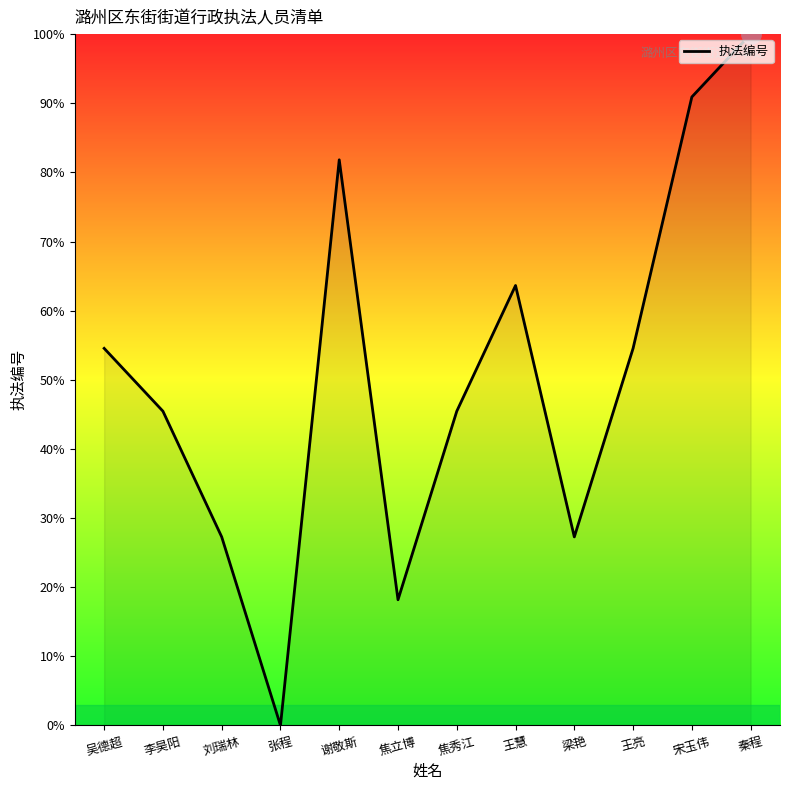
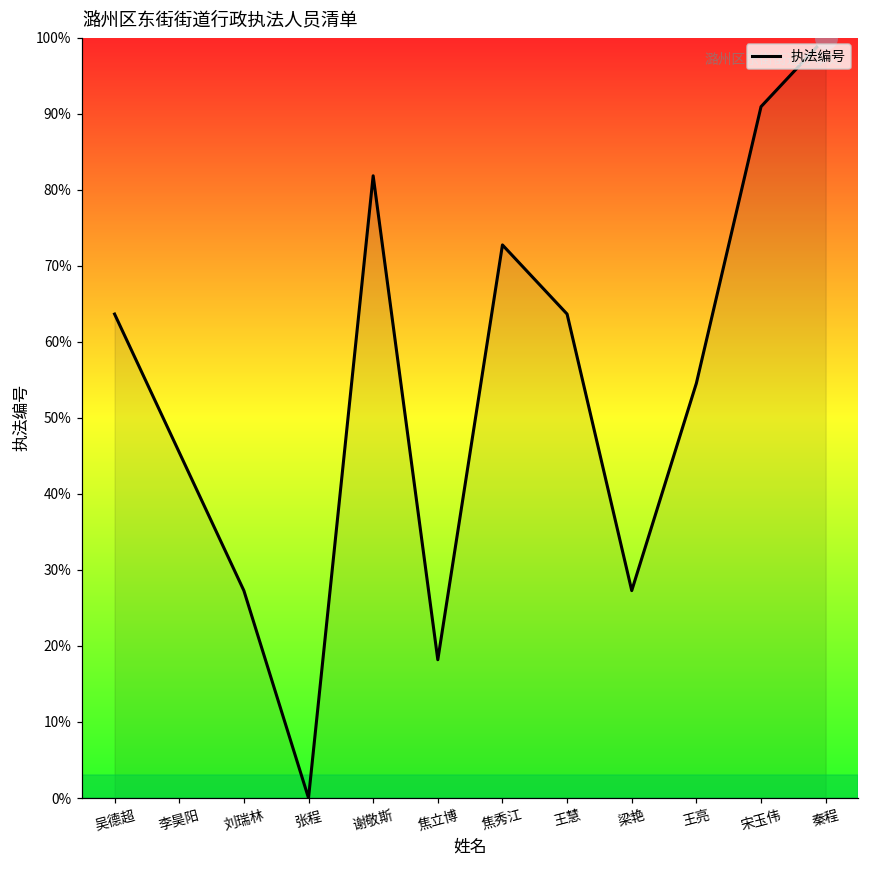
执法编号, 吴德超: 55% -> 64%
执法编号, 焦秀江: 45% -> 73%
